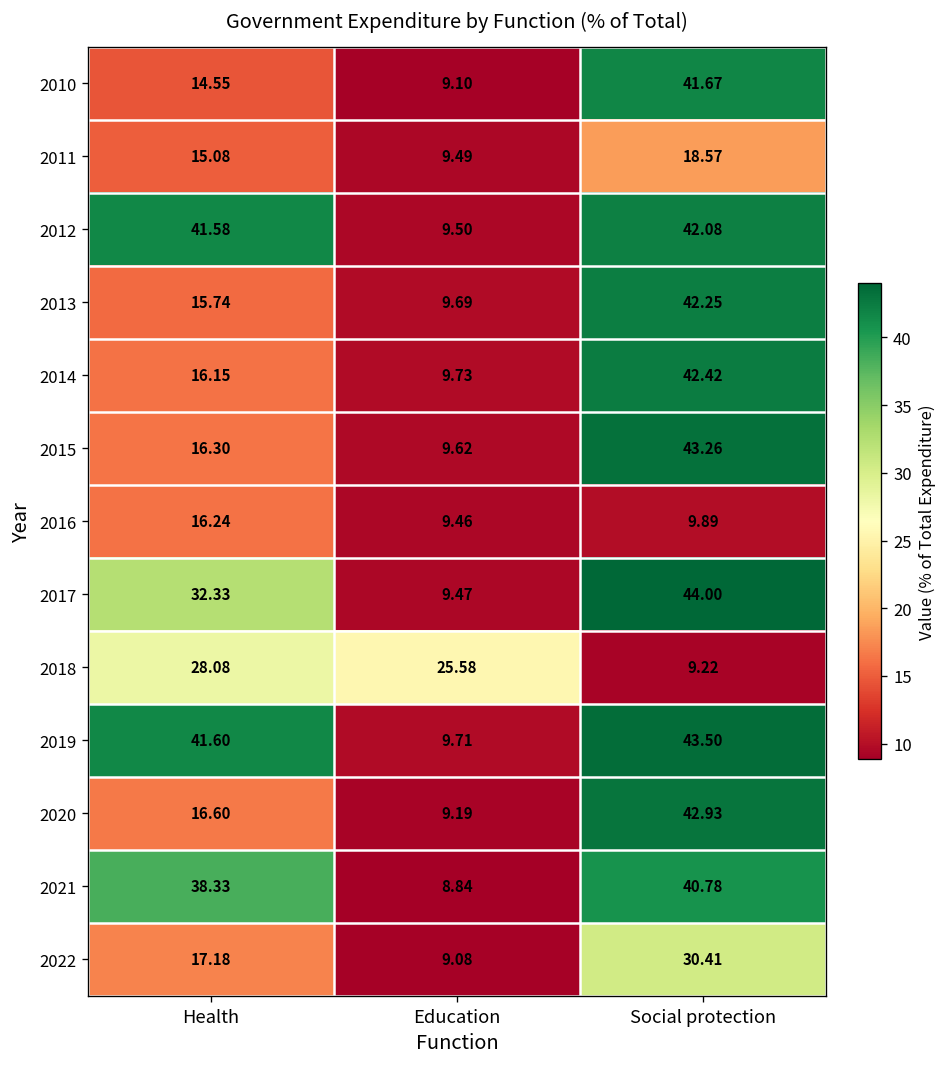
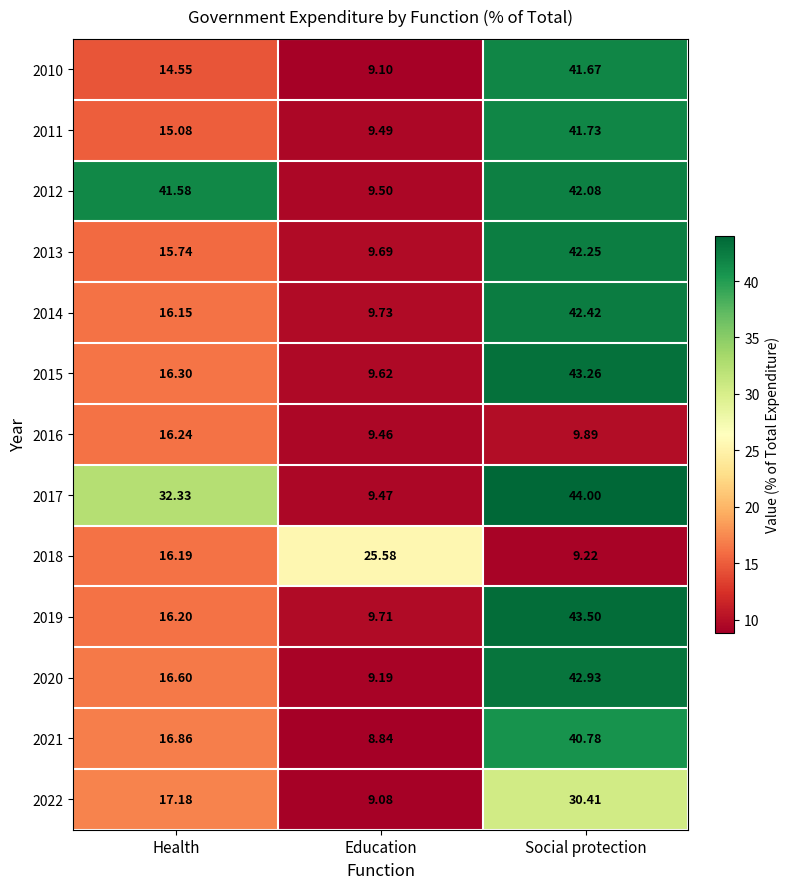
2011, Social protection: 18.57 -> 41.73
2018, Health: 28.08 -> 16.19
2019, Health: 41.60 -> 16.20
2021, Health: 38.33 -> 16.86
